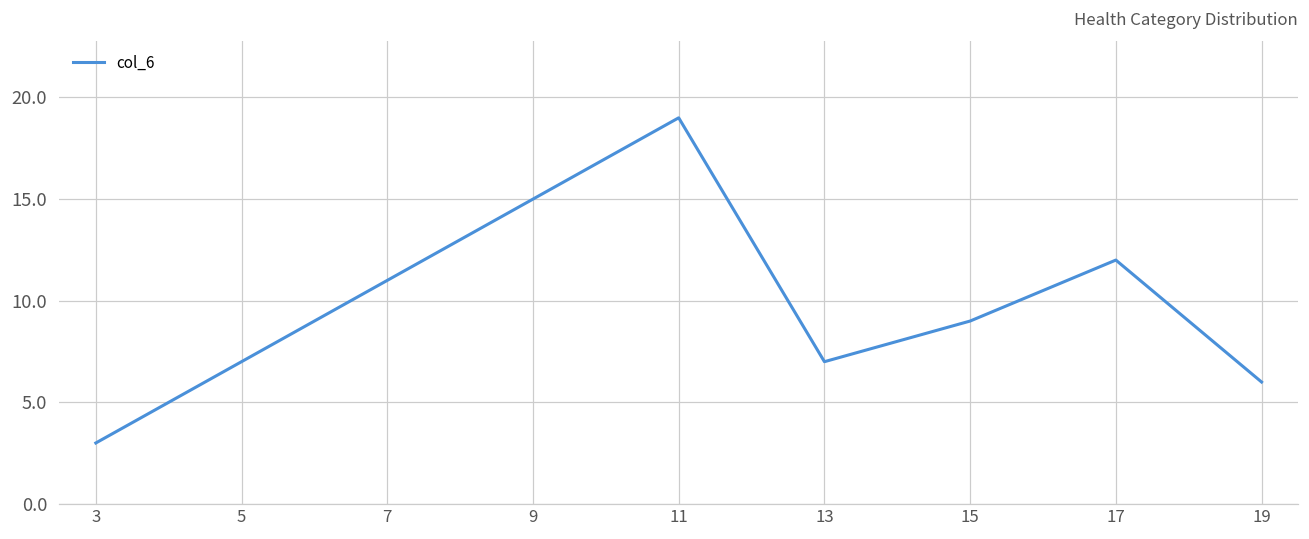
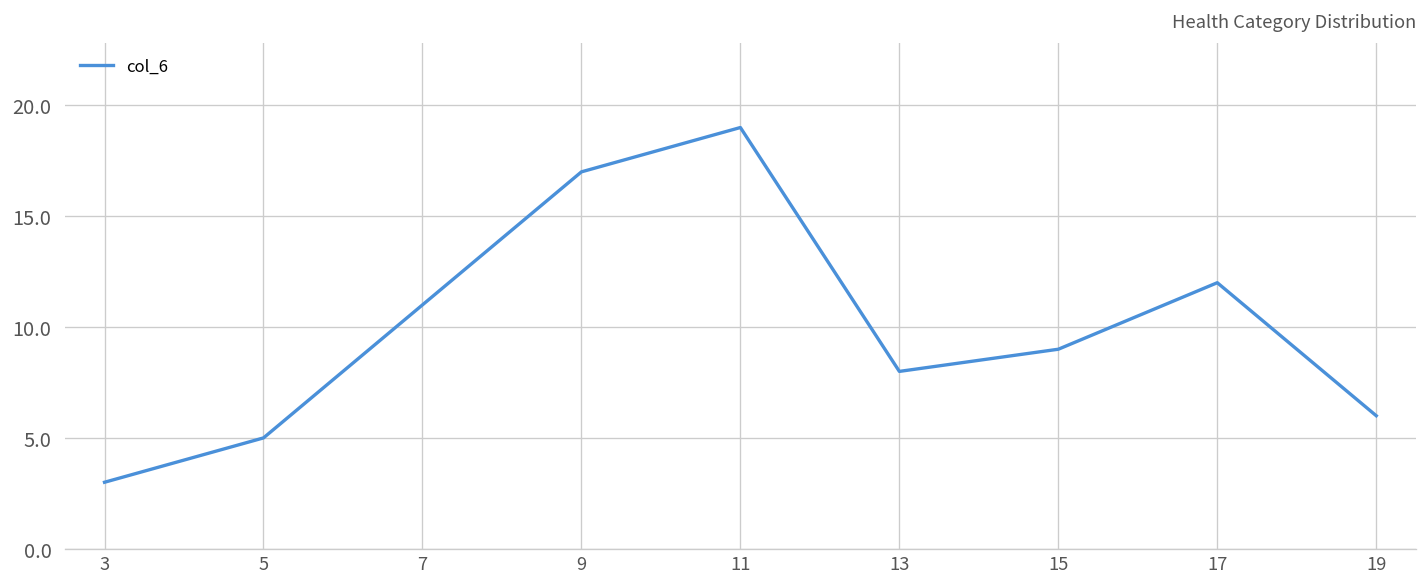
5: 7 -> 5
9: 15 -> 17
13: 7 -> 8
